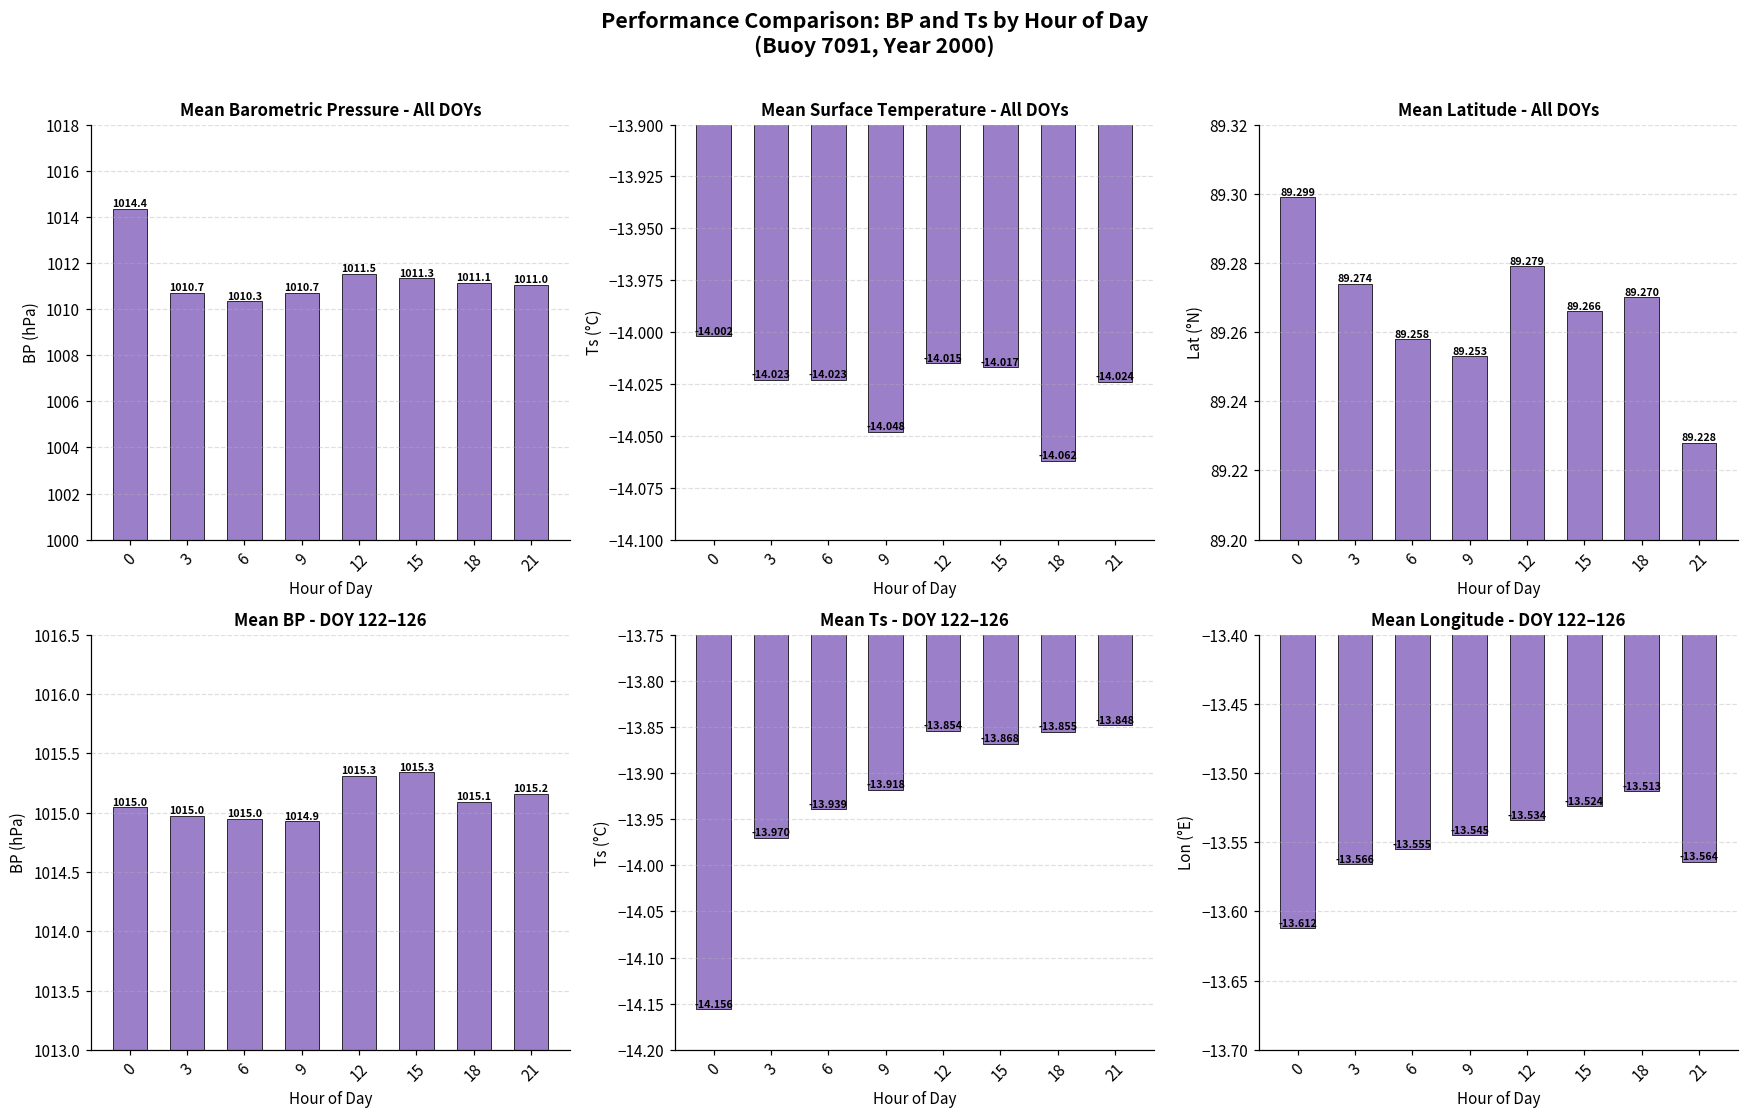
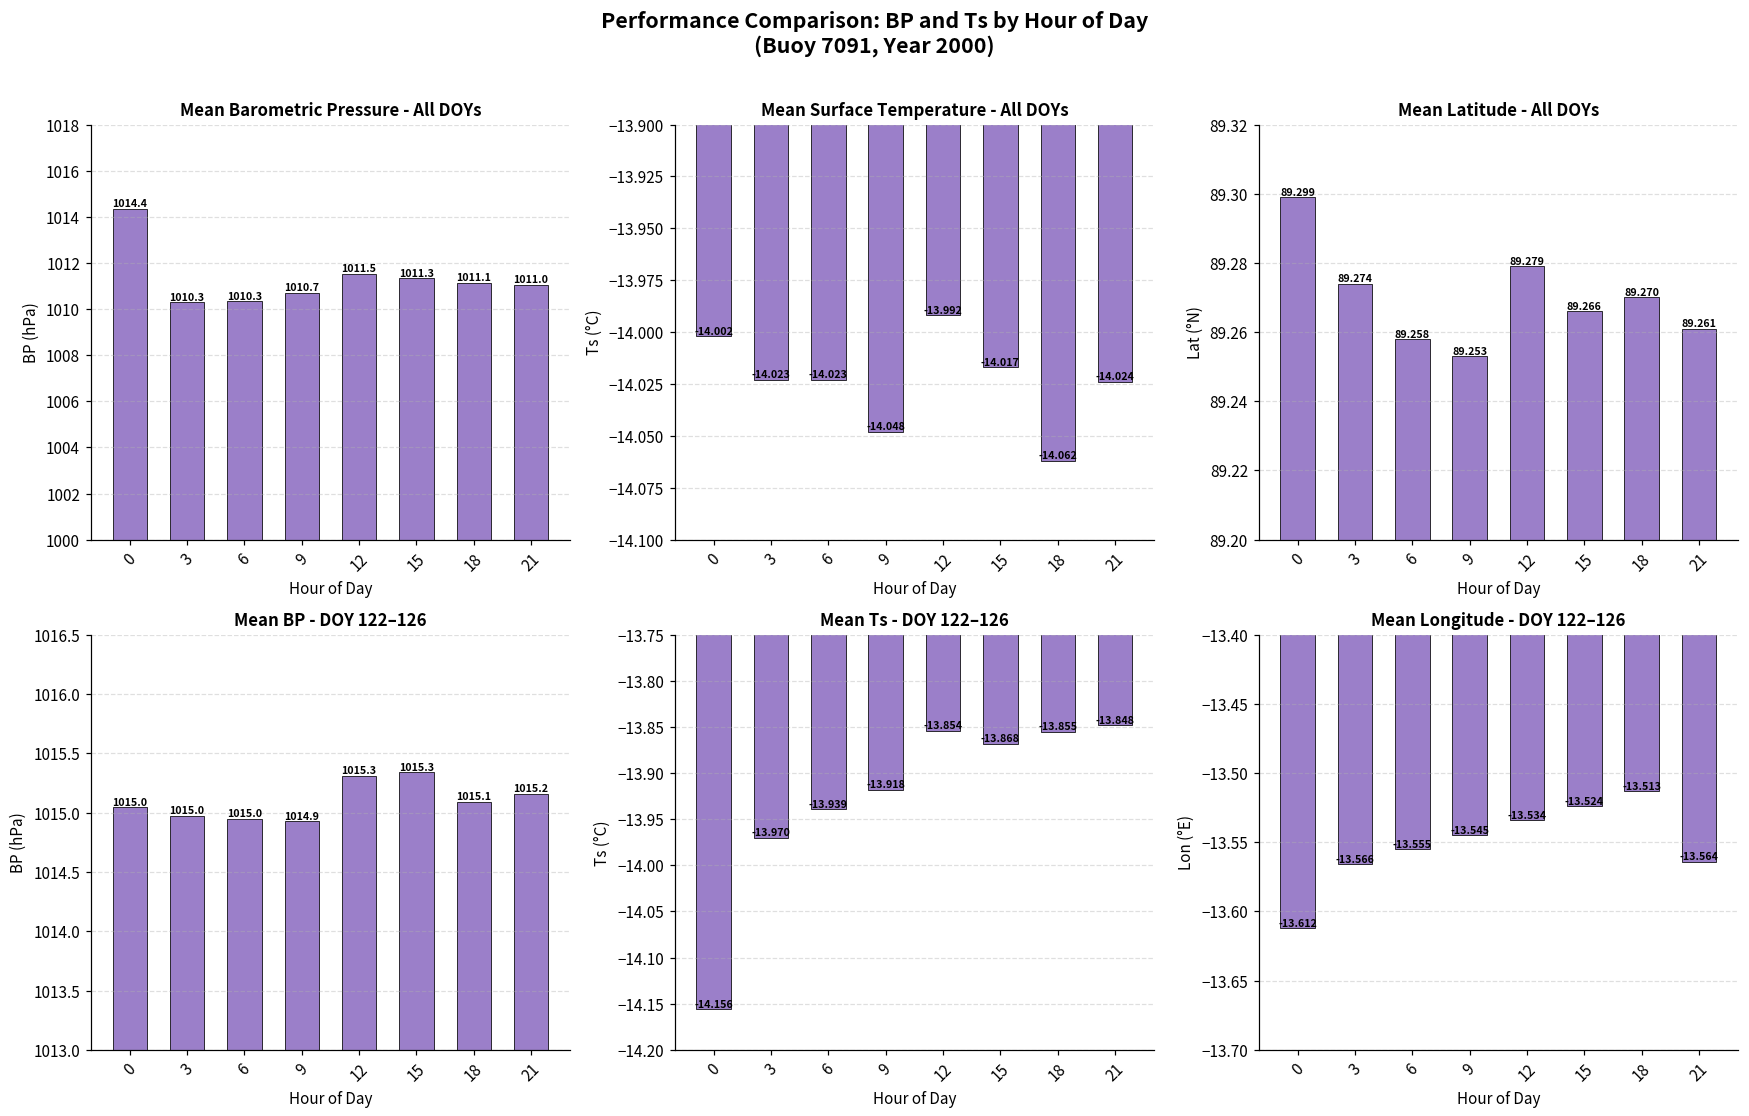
Mean Barometric Pressure - All DOYs, 3: 1010.7 -> 1010.3
Mean Surface Temperature - All DOYs, 12: -14.015 -> -13.992
Mean Latitude - All DOYs, 21: 89.228 -> 89.261
